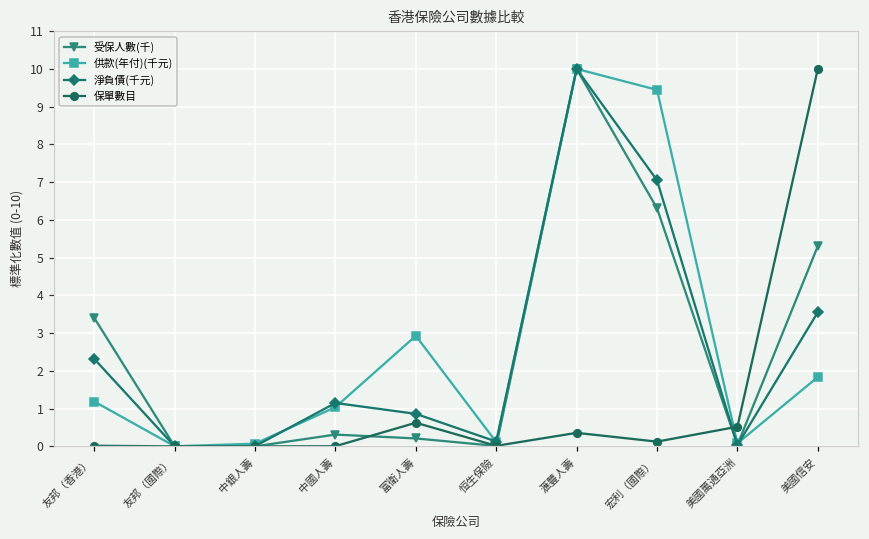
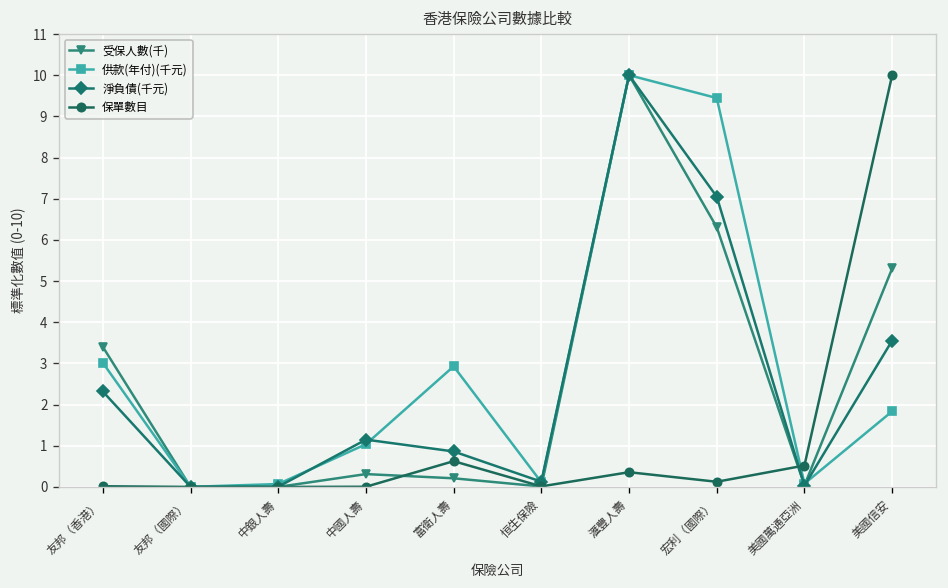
供款(年付)(千元), 友邦（香港）: 1.2 -> 3.0
